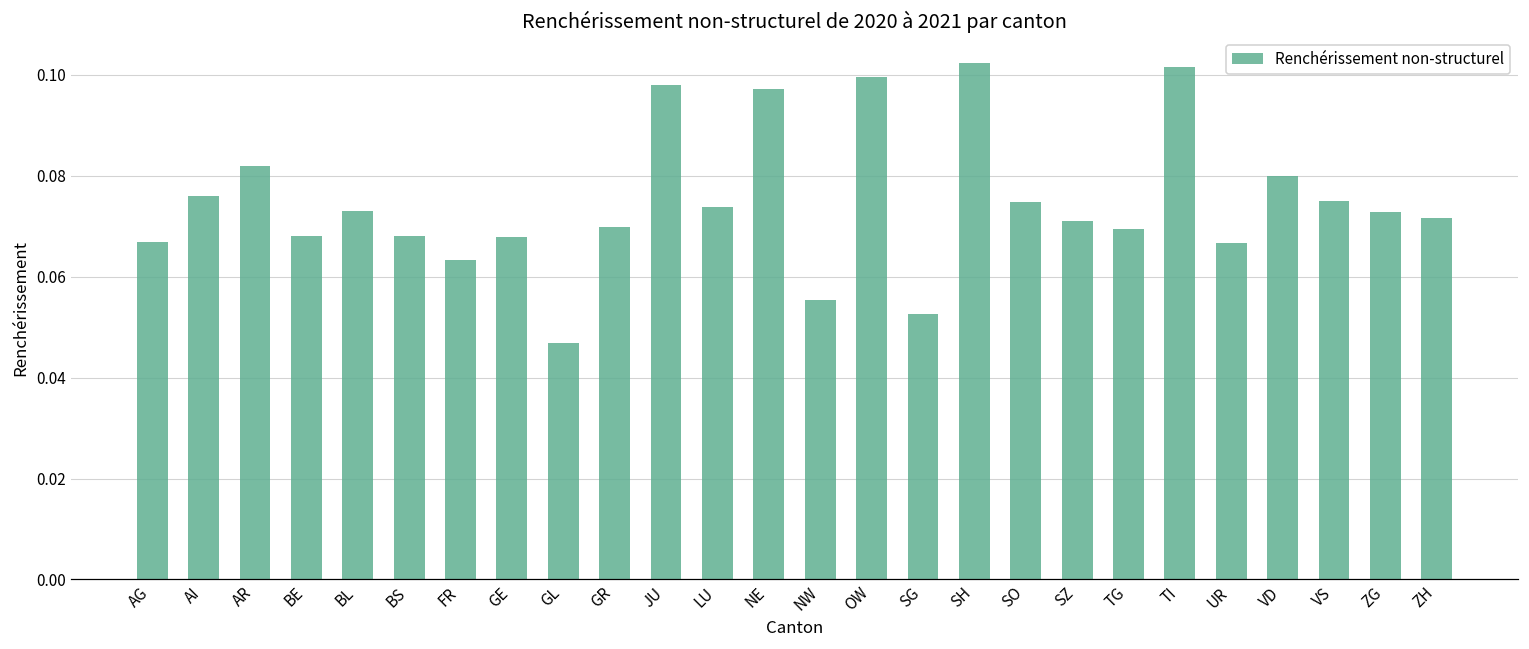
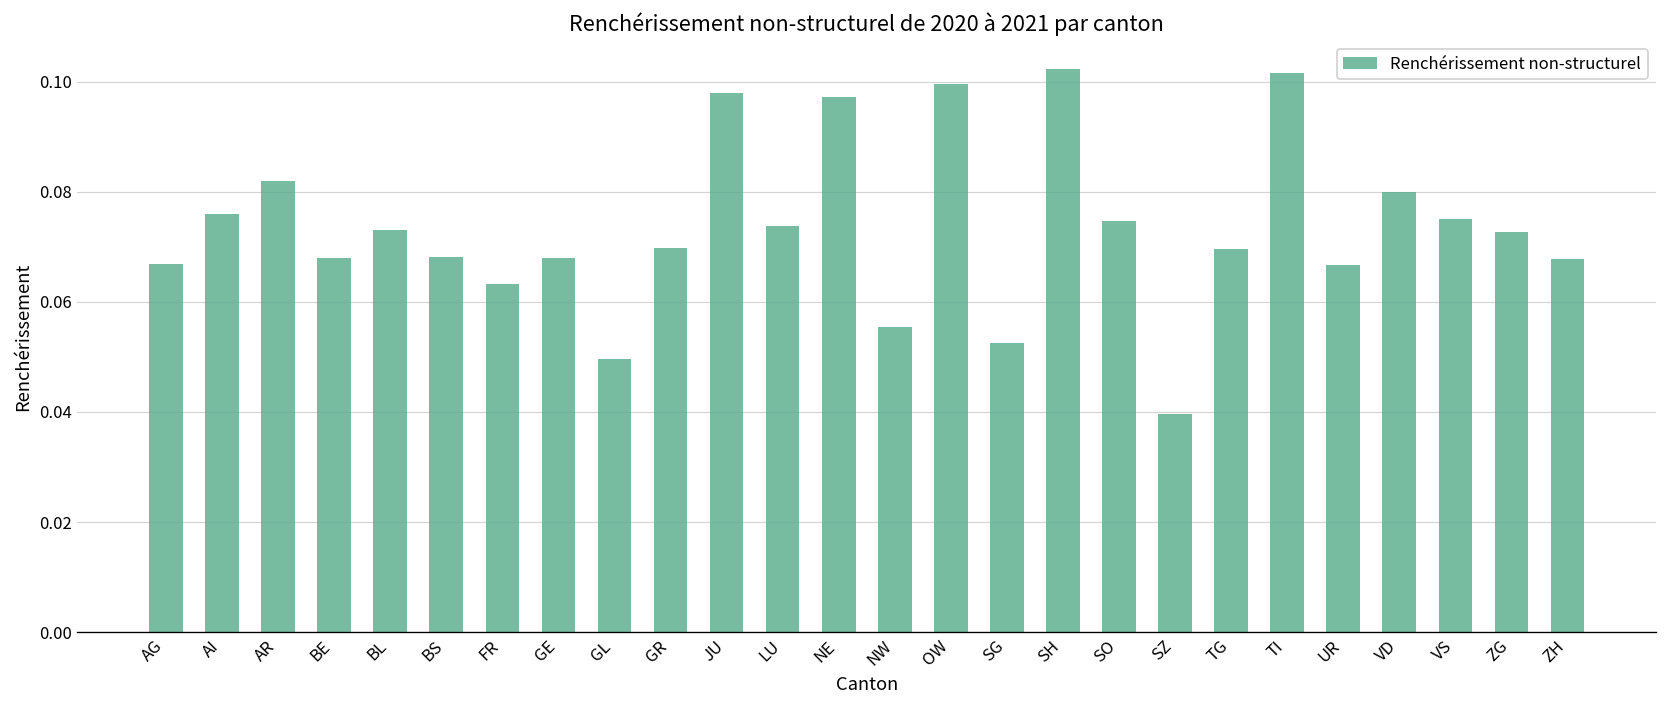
GL: 0.047 -> 0.050
SZ: 0.071 -> 0.040
ZH: 0.072 -> 0.068
